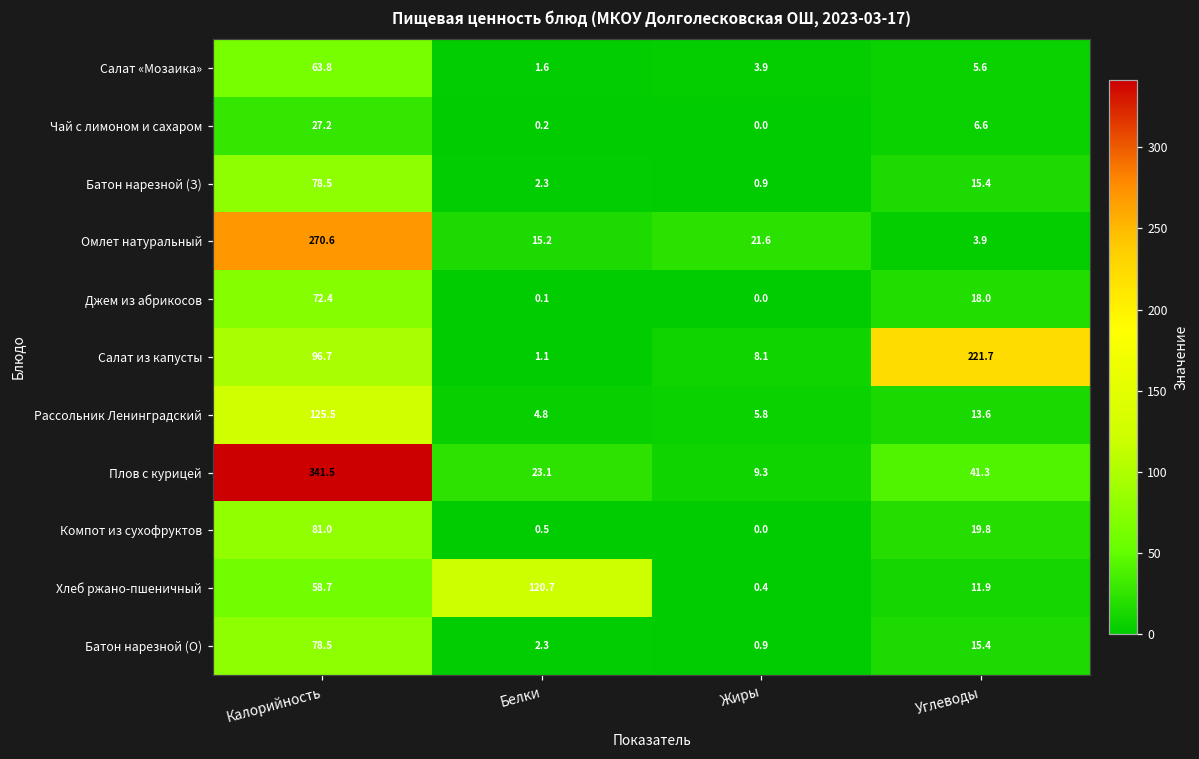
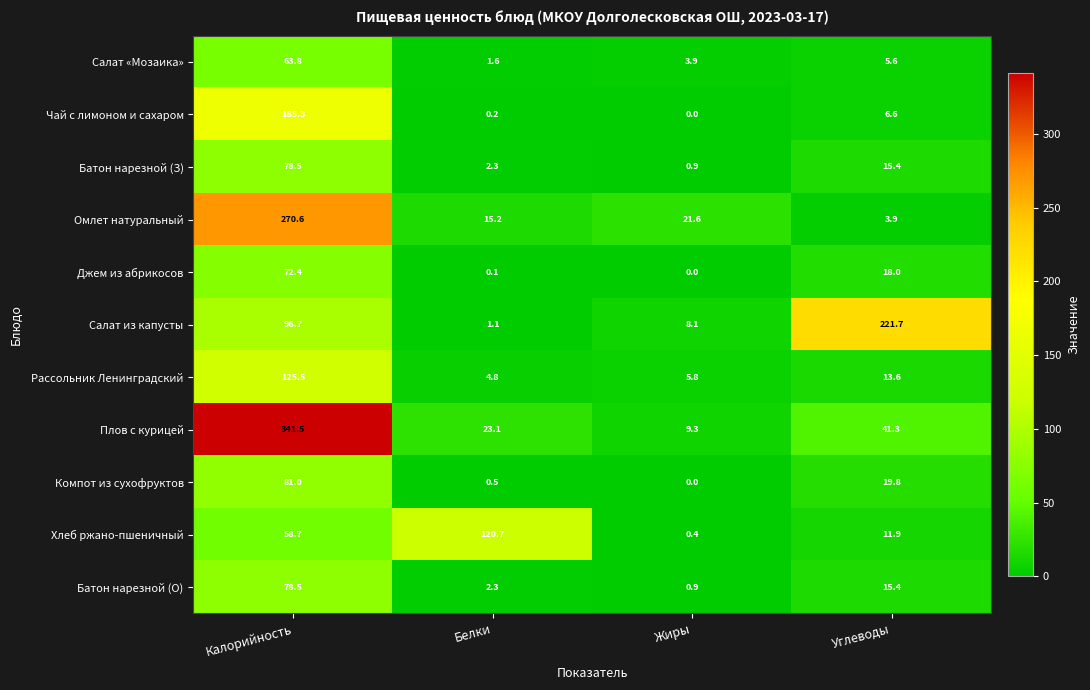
Чай с лимоном и сахаром, Калорийность: 27.2 -> 165.3
